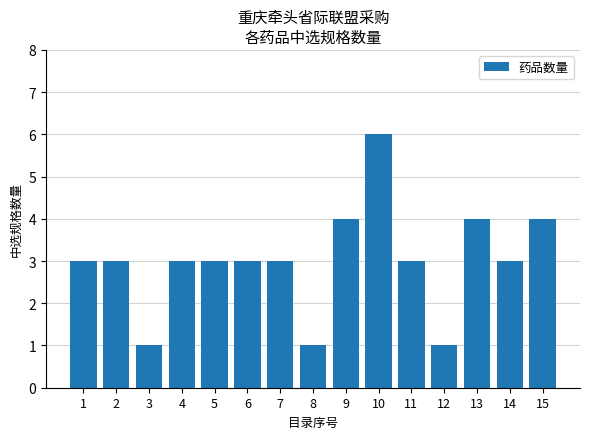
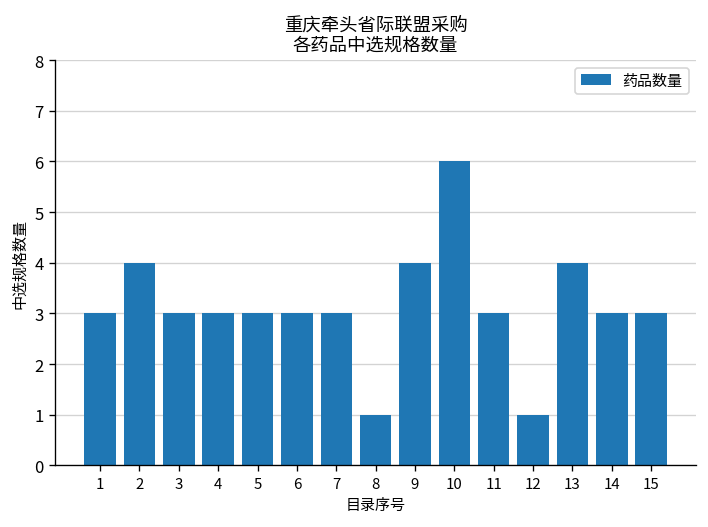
2: 3 -> 4
3: 1 -> 3
15: 4 -> 3
